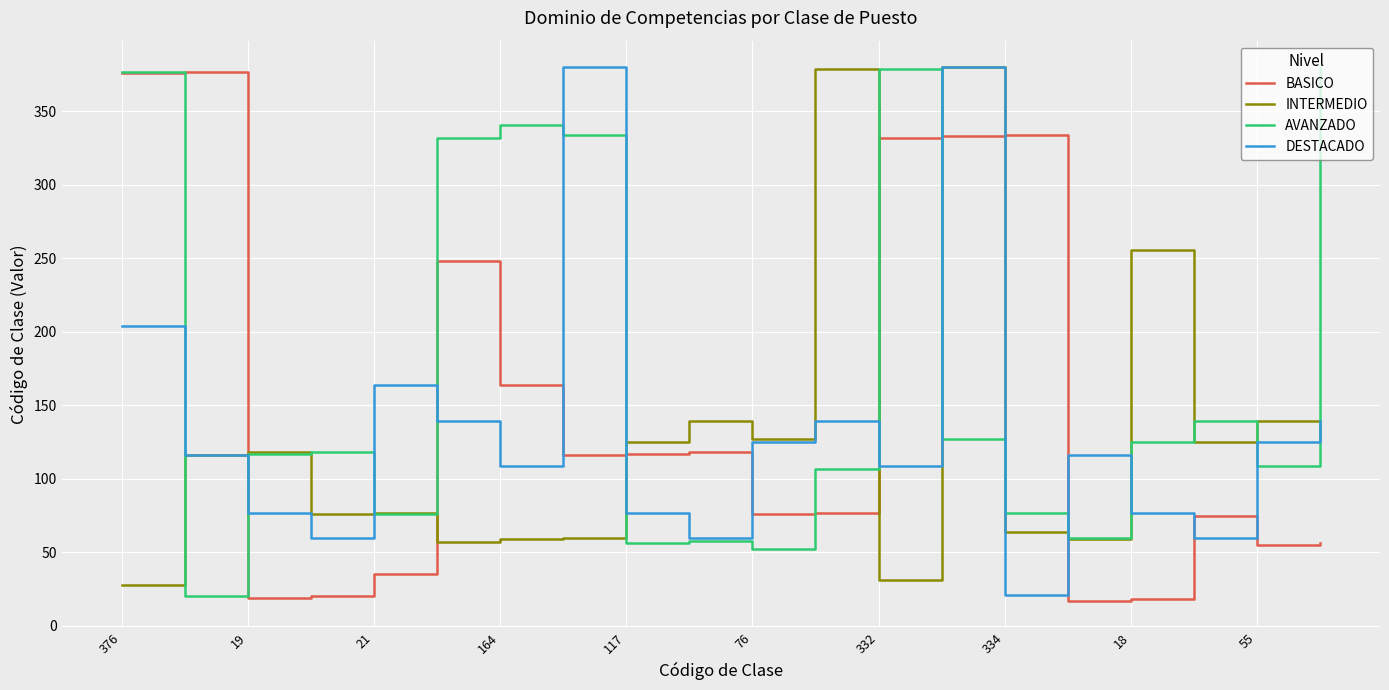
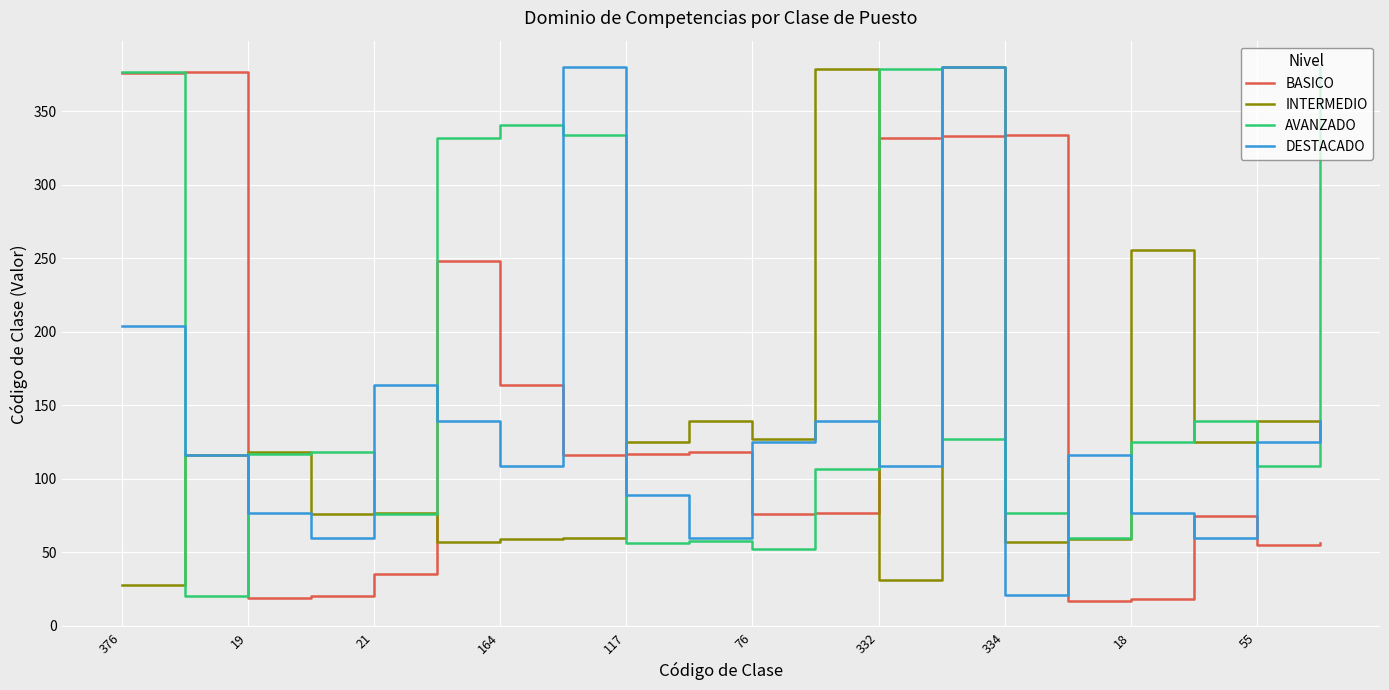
DESTACADO, 117: 77 -> 89
INTERMEDIO, 334: 64 -> 57
